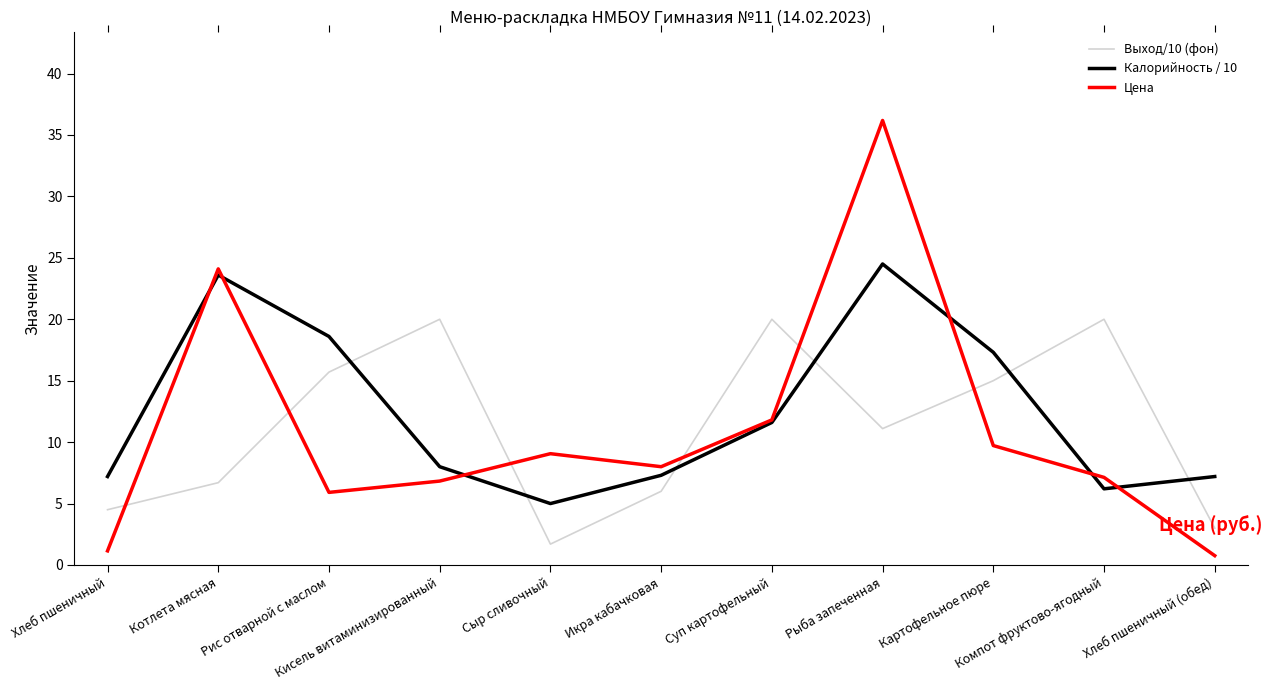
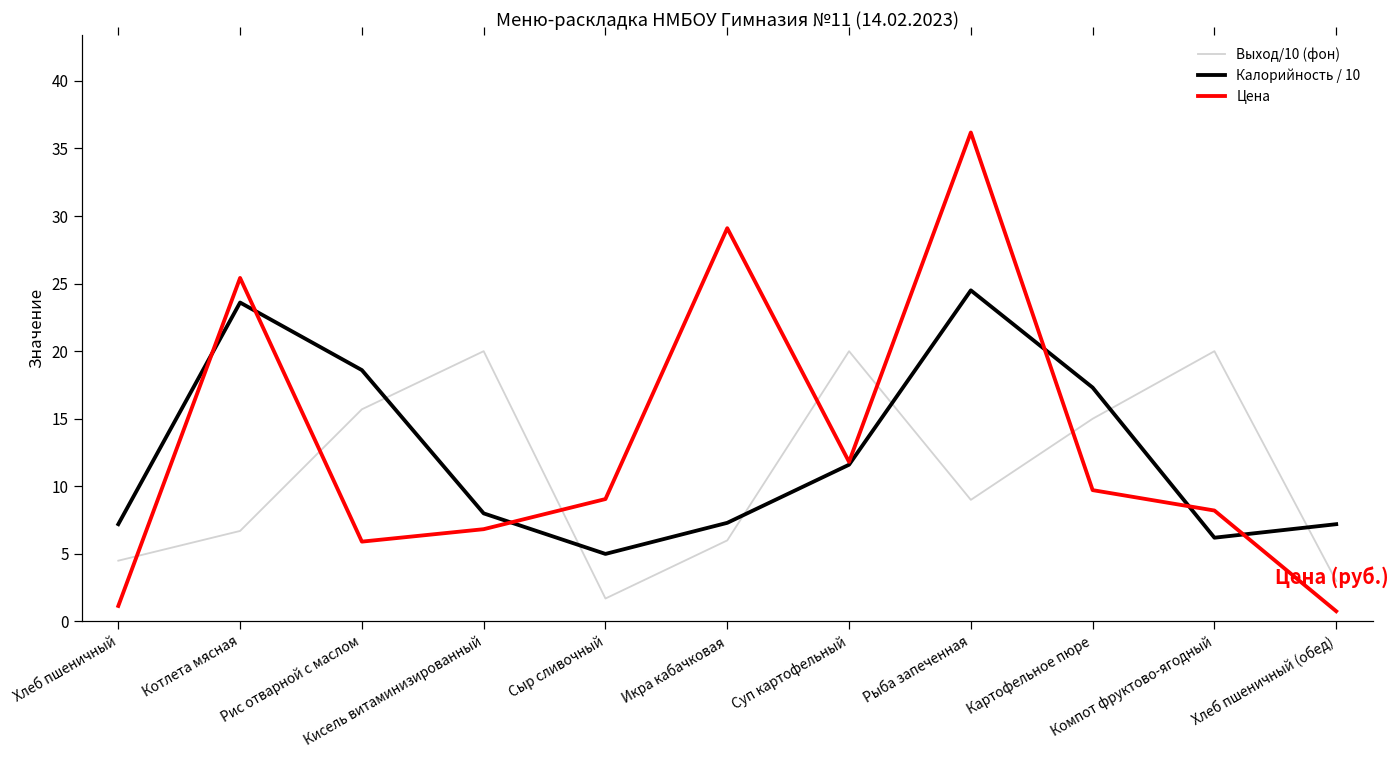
Цена, Котлета мясная: 24.1 -> 25.4
Цена, Икра кабачковая: 8.0 -> 29.1
Выход/10 (фон), Рыба запеченная: 11.1 -> 9.0
Цена, Компот фруктово-ягодный: 7.1 -> 8.2
